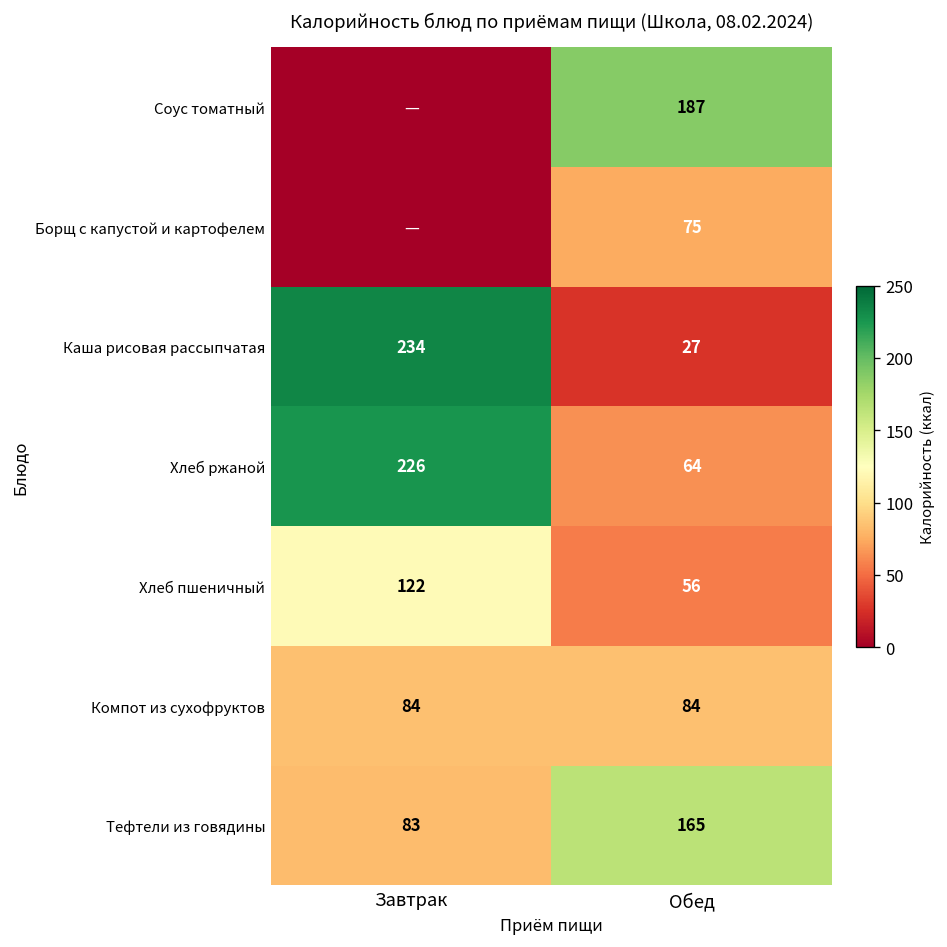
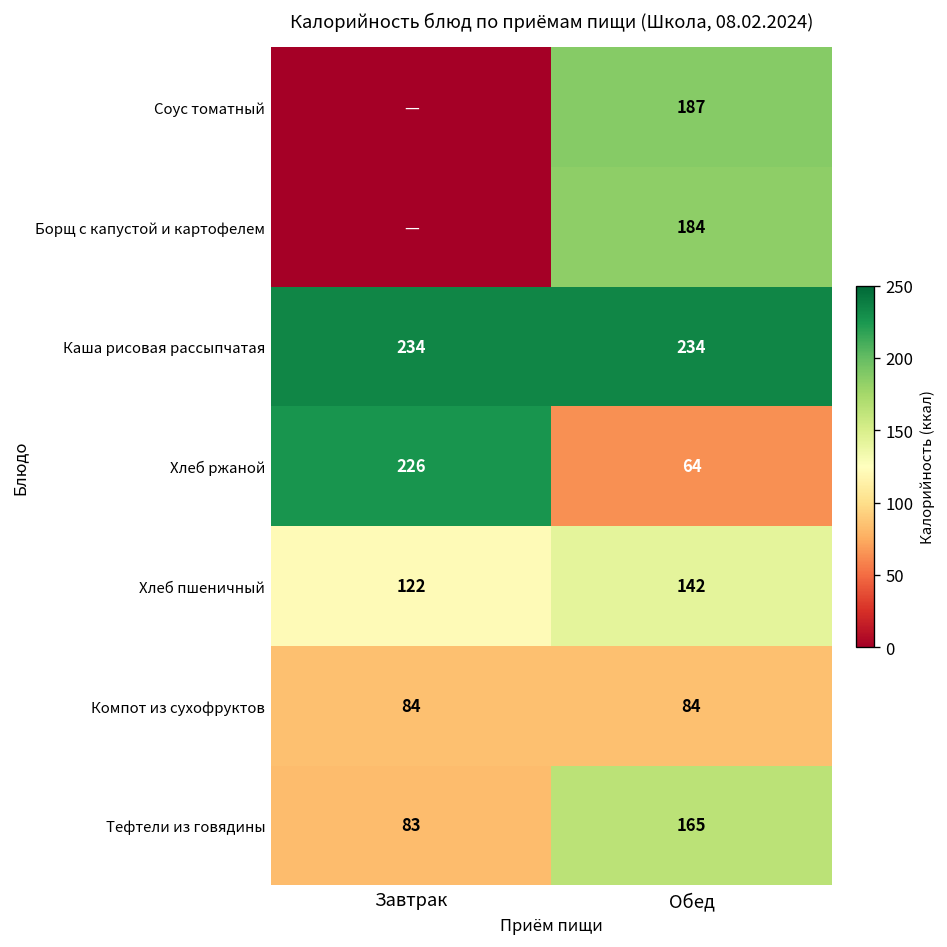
Борщ с капустой и картофелем, Обед: 75 -> 184
Каша рисовая рассыпчатая, Обед: 27 -> 234
Хлеб пшеничный, Обед: 56 -> 142
